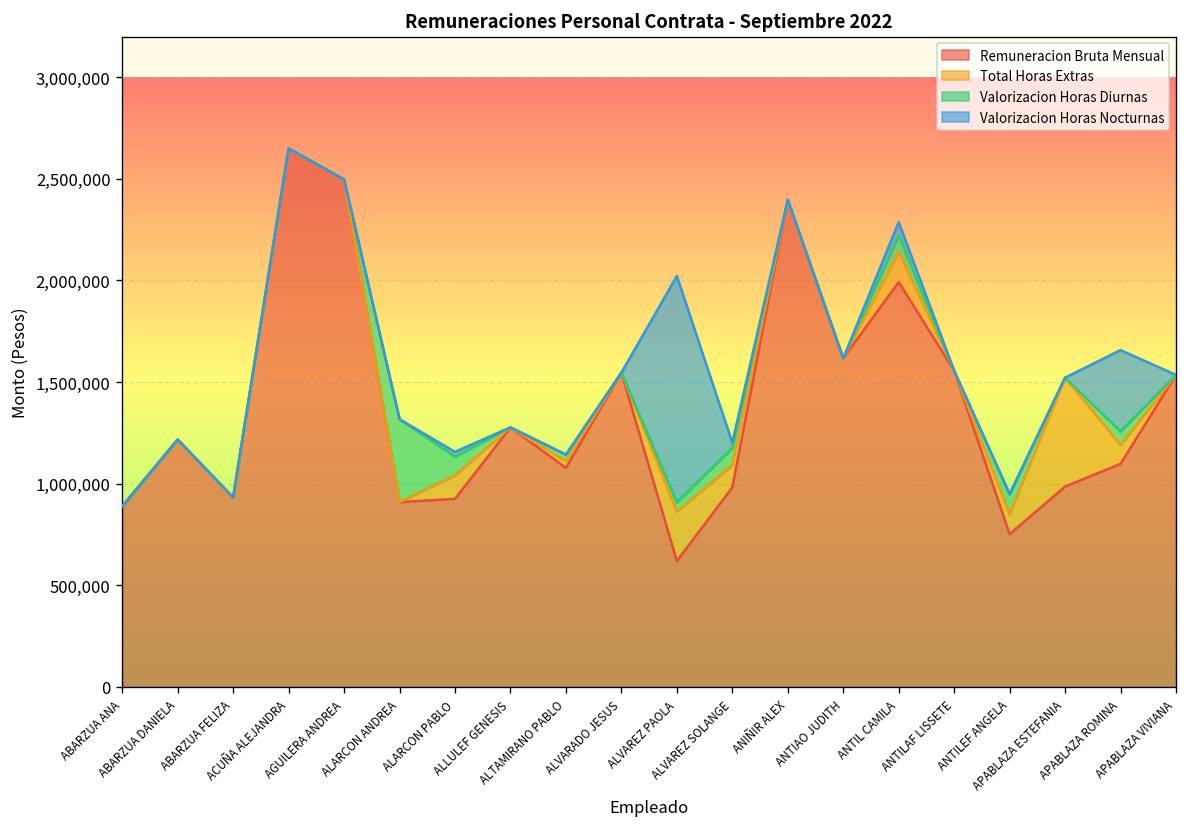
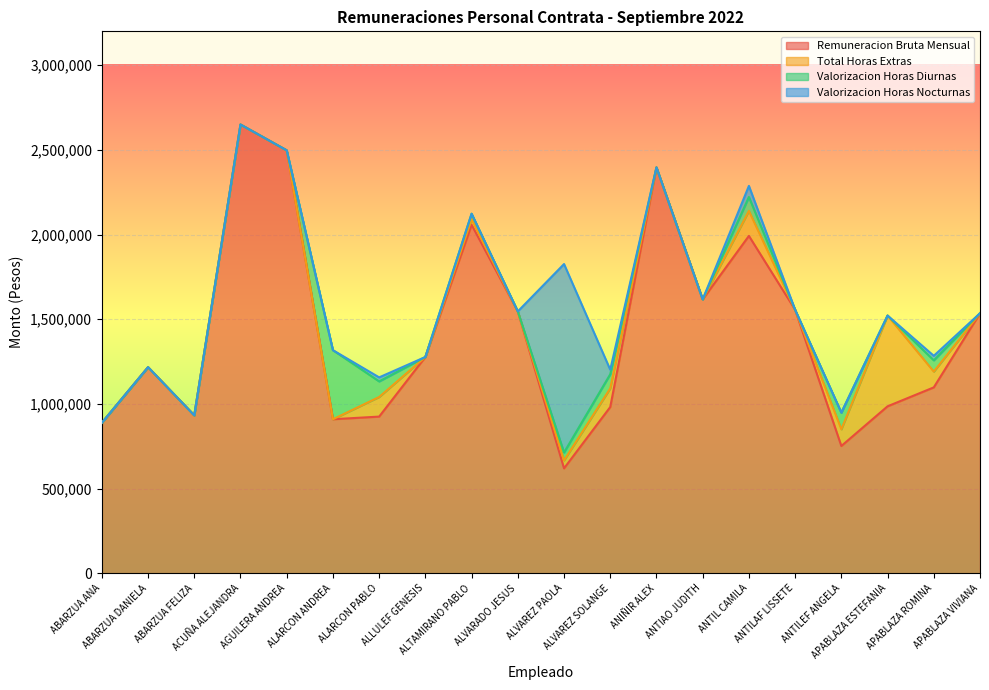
Remuneracion Bruta Mensual, ALTAMIRANO PABLO: 1,080,000 -> 2,060,000
Total Horas Extras, ALVAREZ PAOLA: 240,000 -> 50,000
Valorizacion Horas Nocturnas, APABLAZA ROMINA: 400,000 -> 30,000
